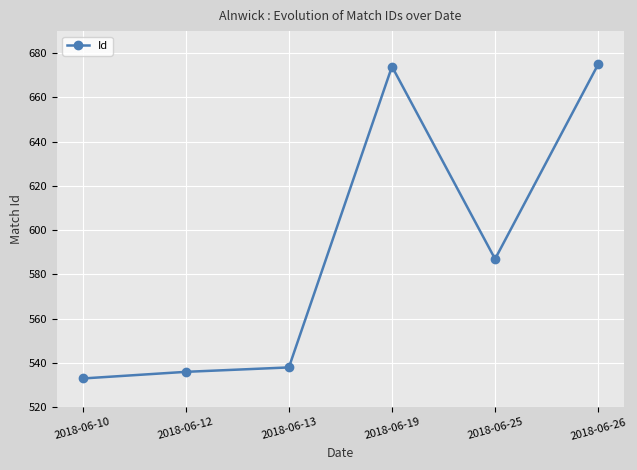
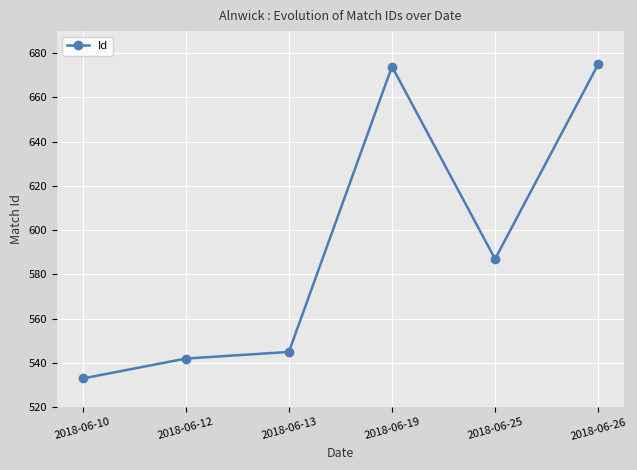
2018-06-12: 536 -> 542
2018-06-13: 538 -> 545
